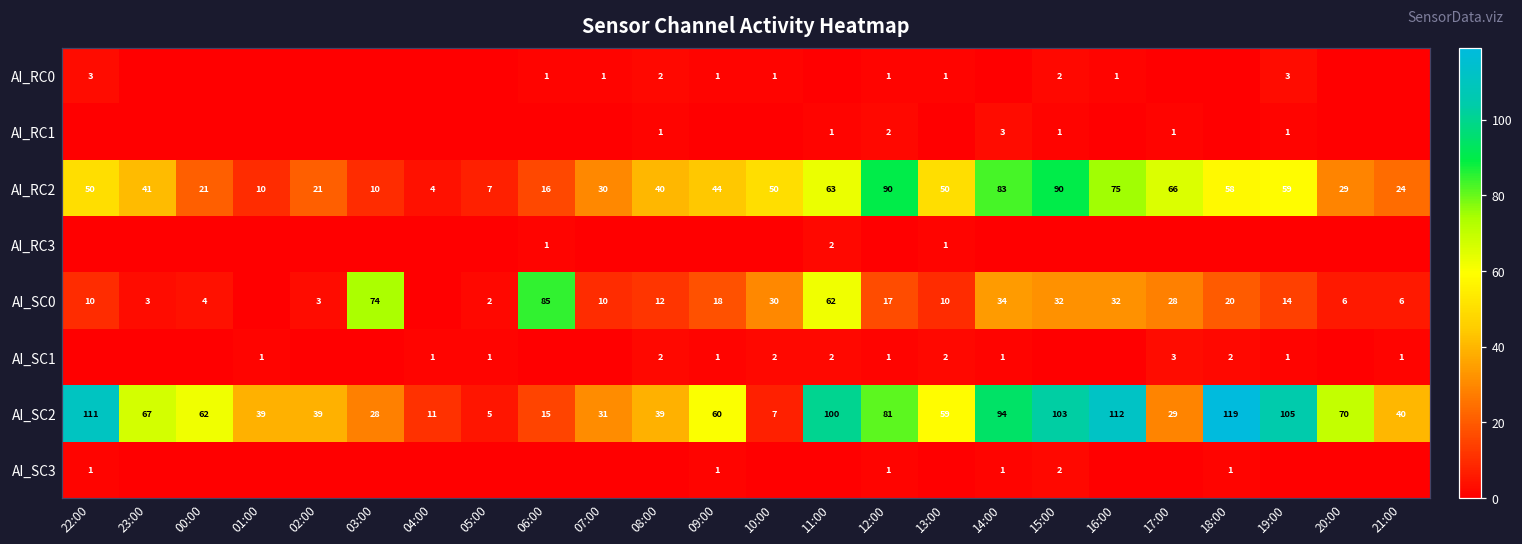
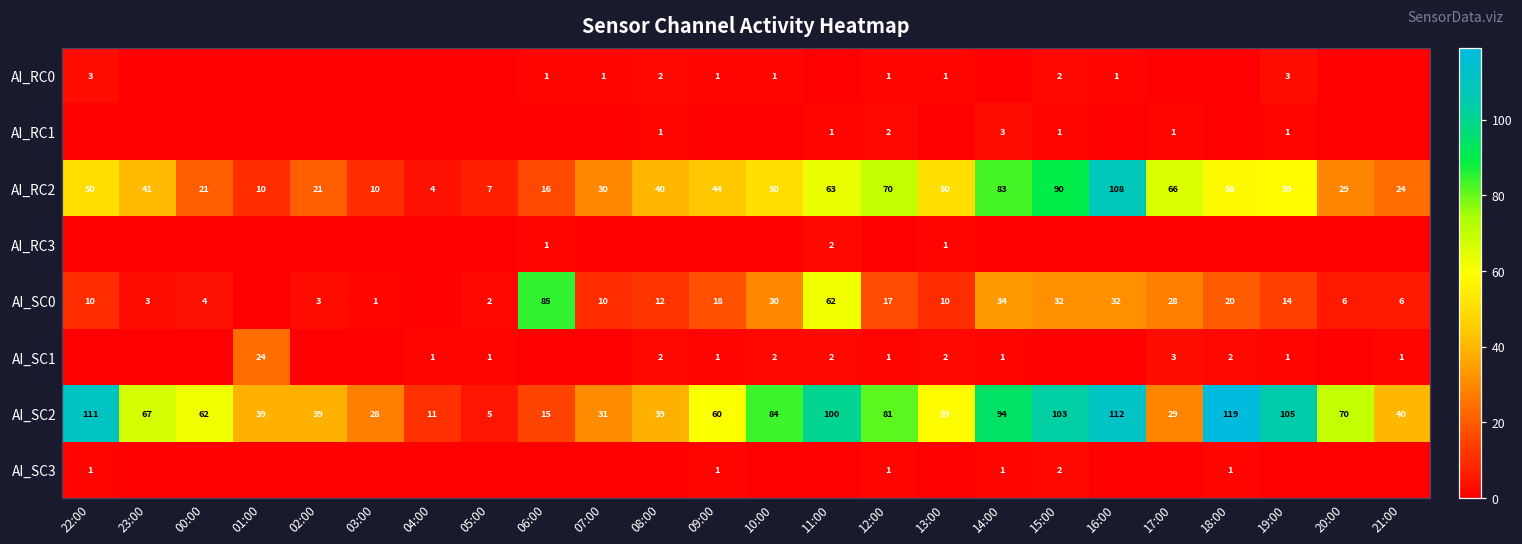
AI_RC2, 12:00: 90 -> 70
AI_RC2, 16:00: 75 -> 108
AI_SC0, 03:00: 74 -> 1
AI_SC1, 01:00: 1 -> 24
AI_SC2, 10:00: 7 -> 84
